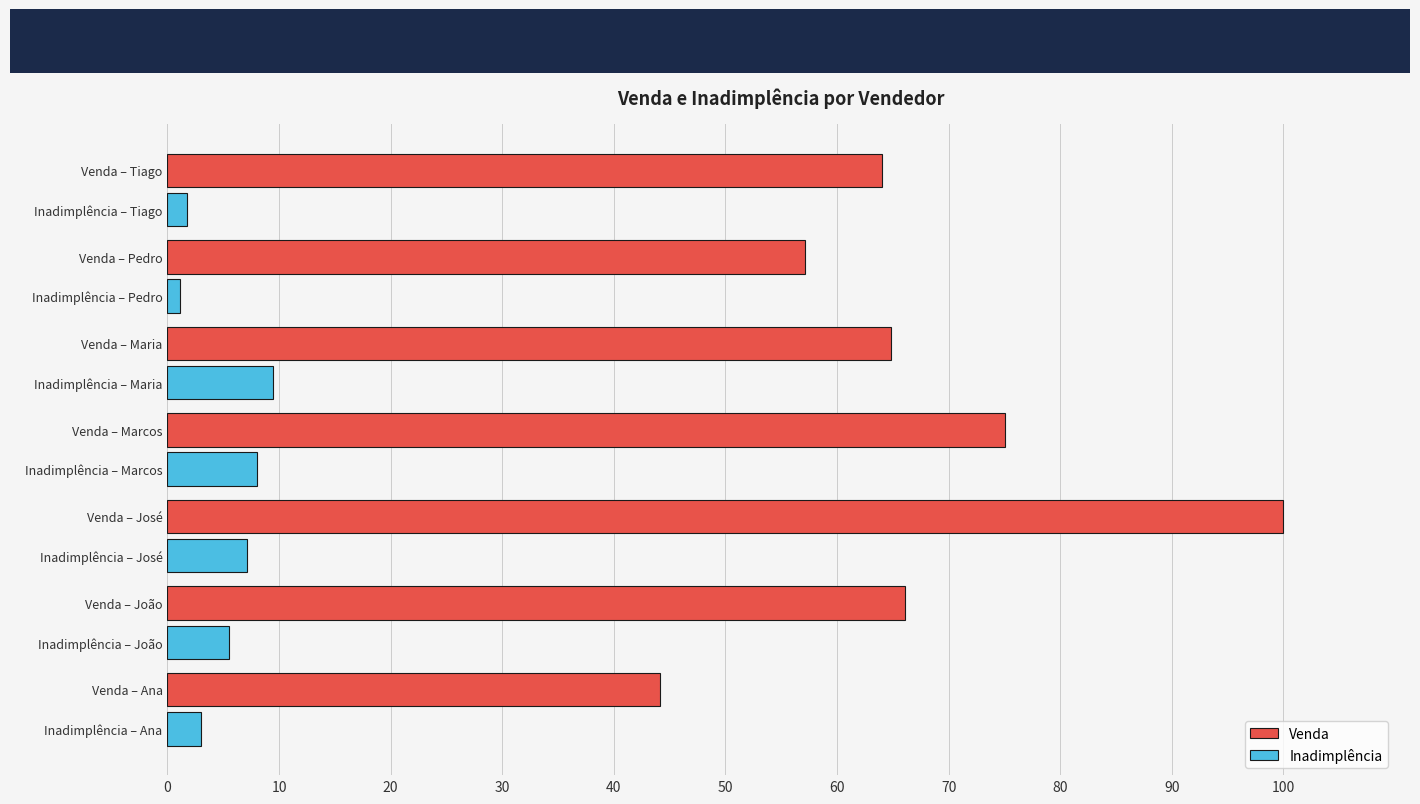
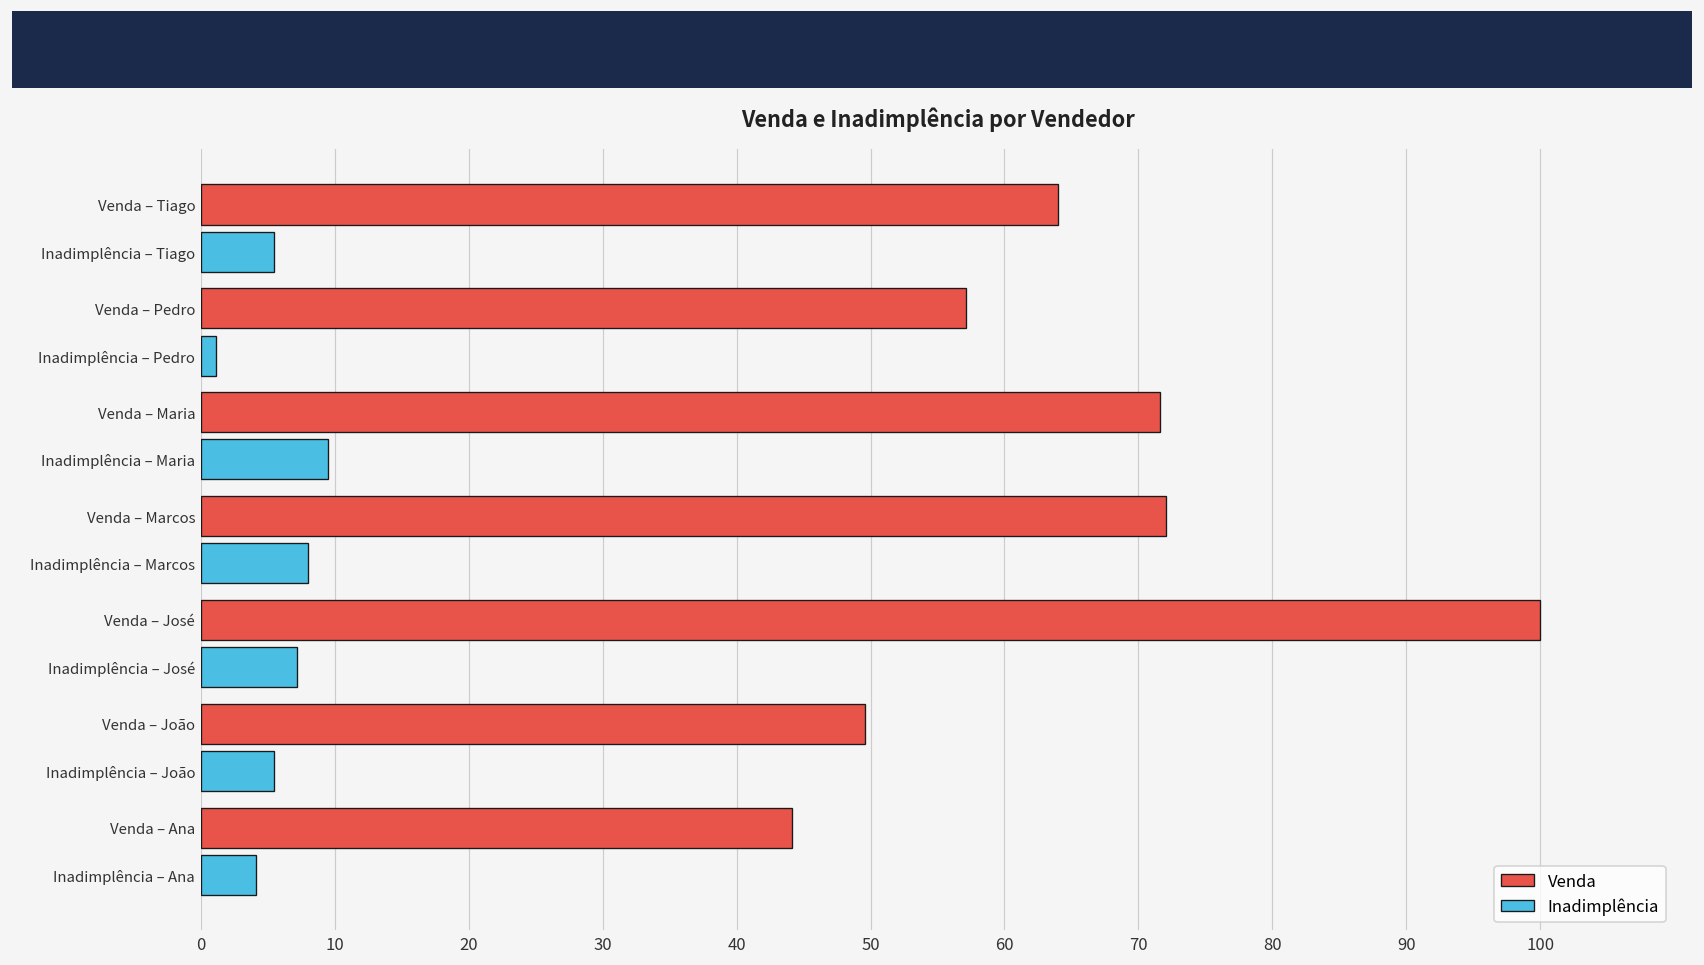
Inadimplência, Inadimplência – Tiago: 1.8 -> 5.5
Venda, Venda – Maria: 64.8 -> 71.6
Venda, Venda – Marcos: 75.1 -> 72.1
Venda, Venda – João: 66.1 -> 49.6
Inadimplência, Inadimplência – Ana: 3.0 -> 4.1
